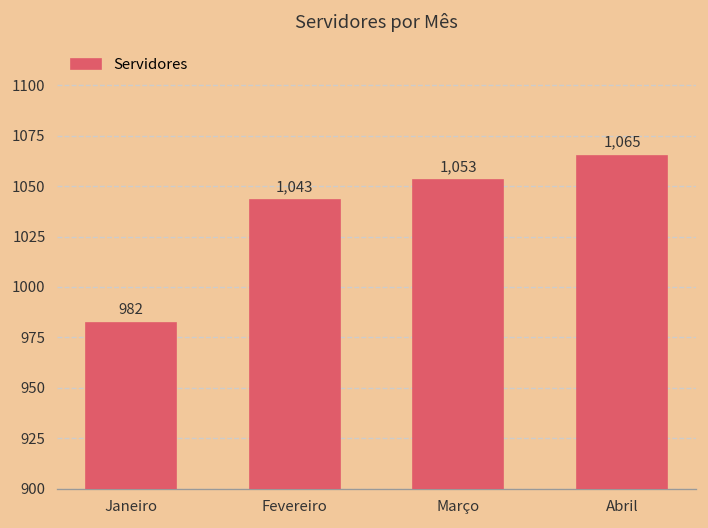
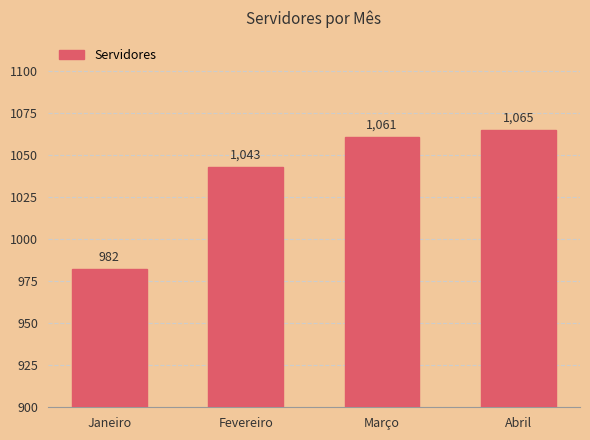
Março: 1,053 -> 1,061
